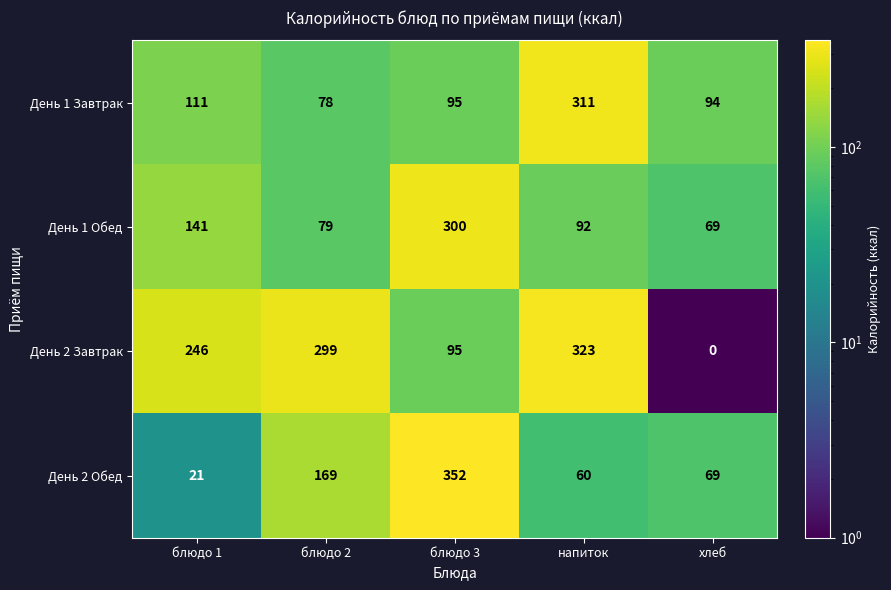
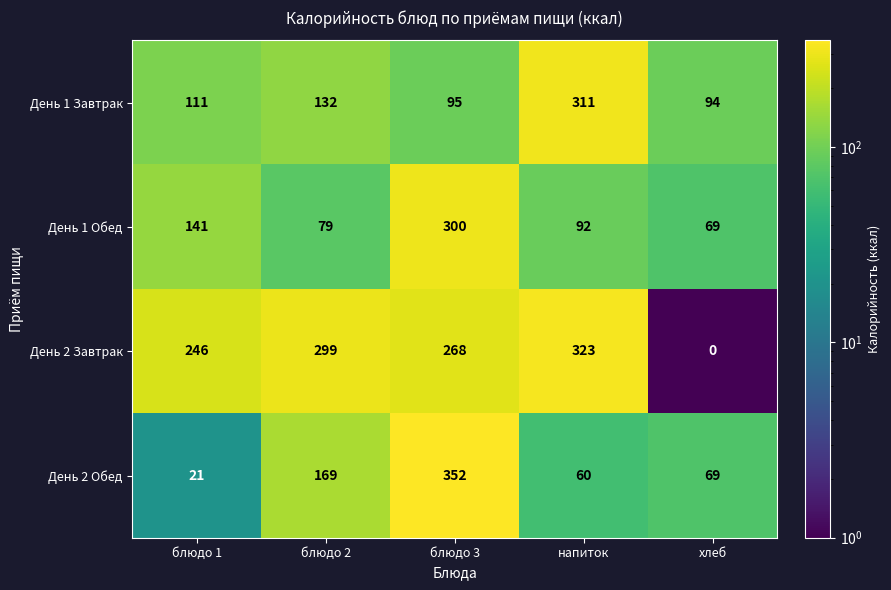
День 1 Завтрак, блюдо 2: 78 -> 132
День 2 Завтрак, блюдо 3: 95 -> 268
